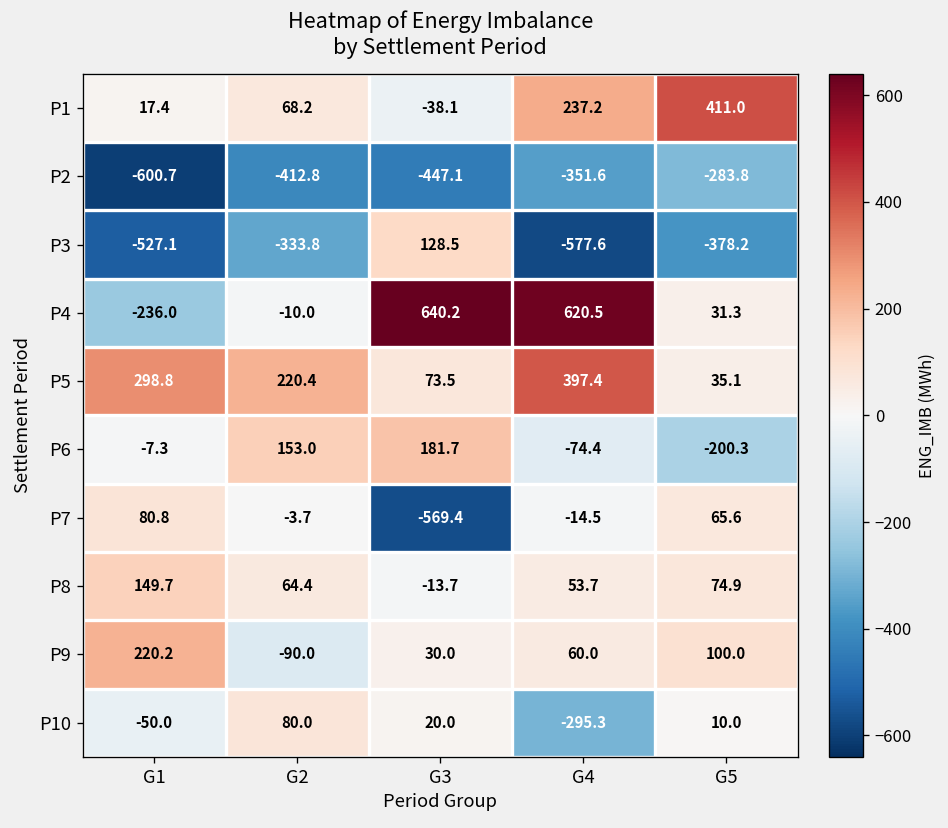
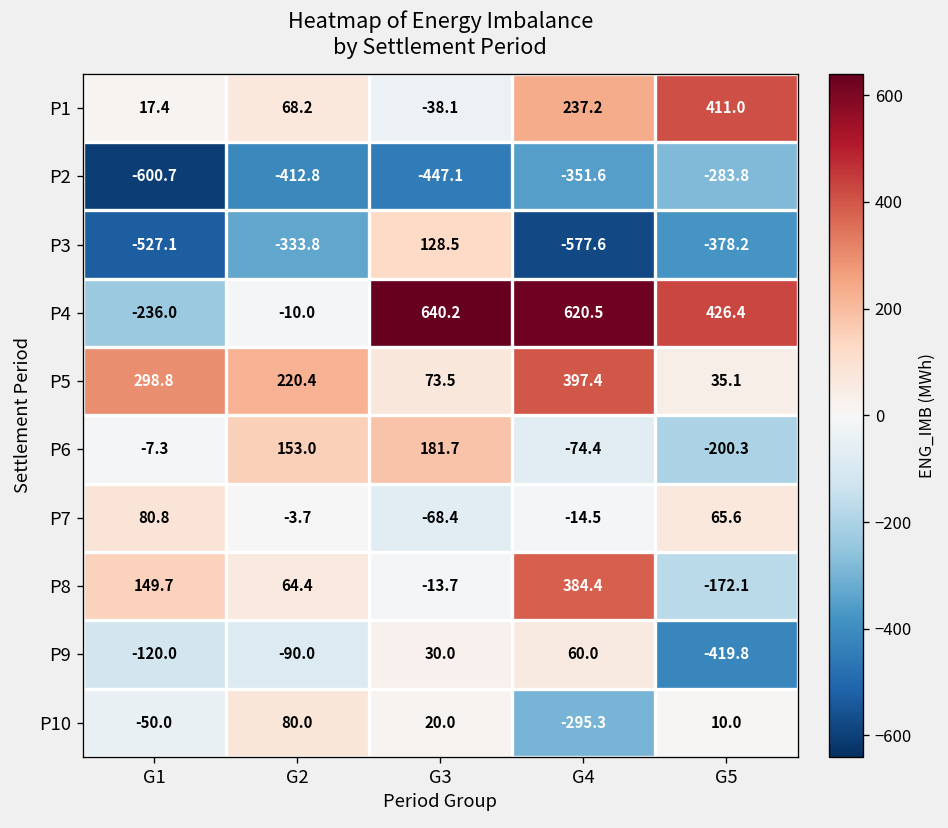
P4, G5: 31.3 -> 426.4
P7, G3: -569.4 -> -68.4
P8, G4: 53.7 -> 384.4
P8, G5: 74.9 -> -172.1
P9, G1: 220.2 -> -120.0
P9, G5: 100.0 -> -419.8
